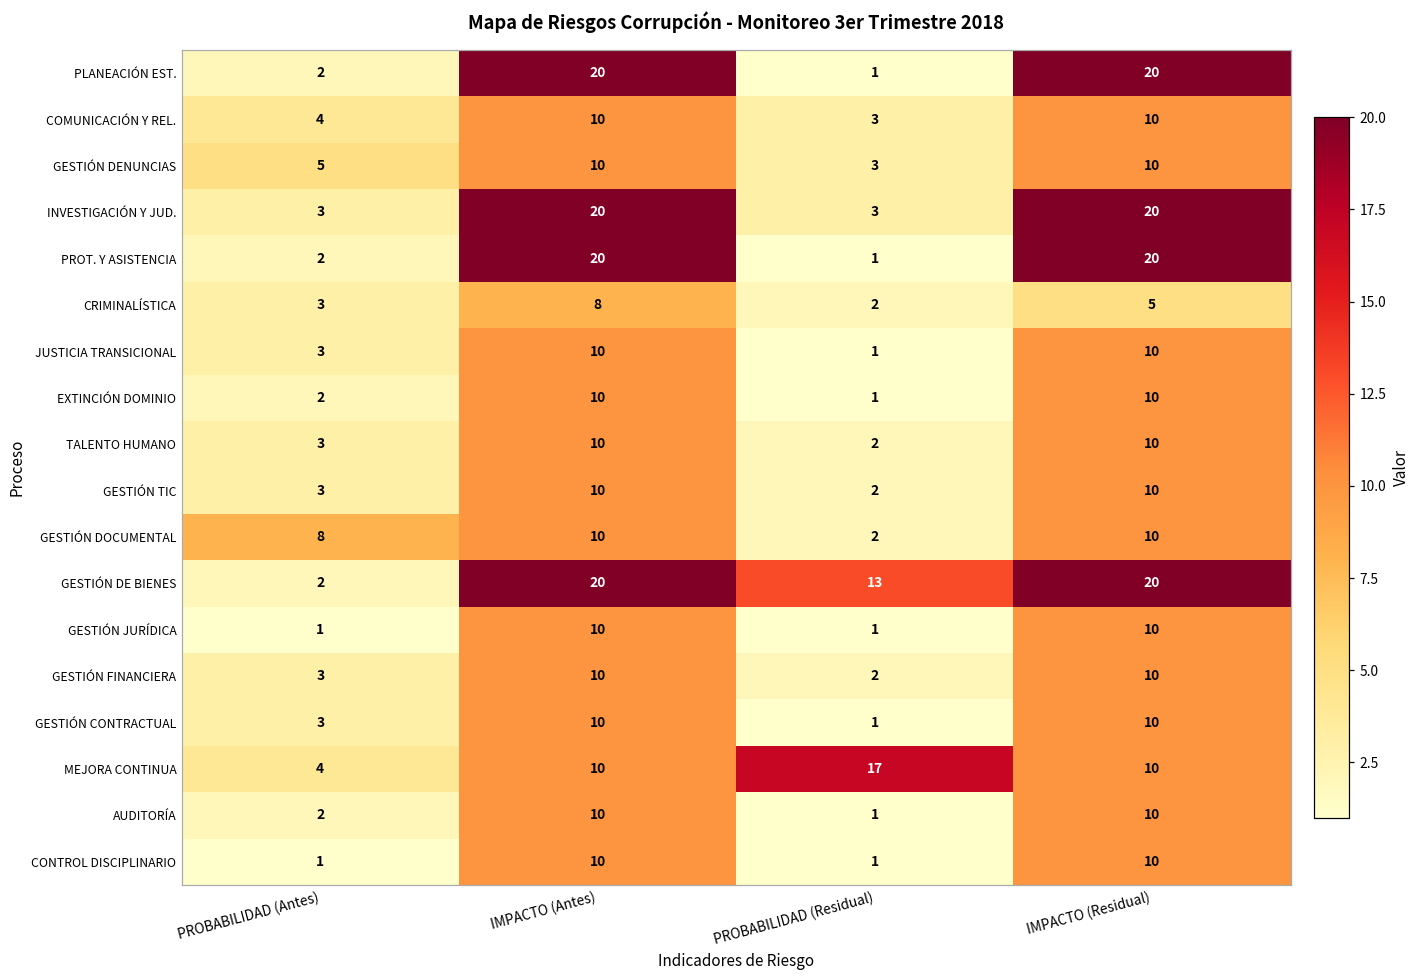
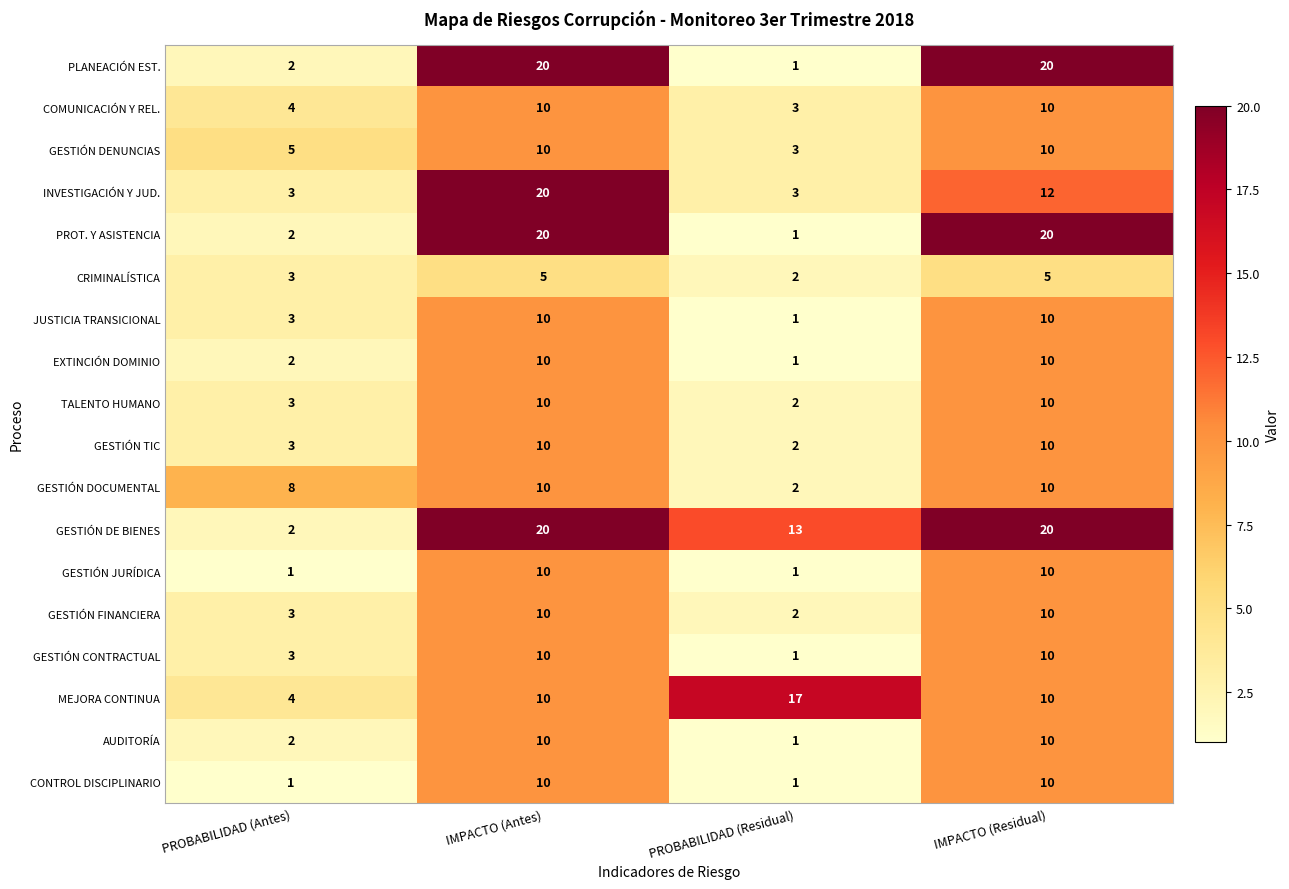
INVESTIGACIÓN Y JUD., IMPACTO (Residual): 20 -> 12
CRIMINALÍSTICA, IMPACTO (Antes): 8 -> 5
